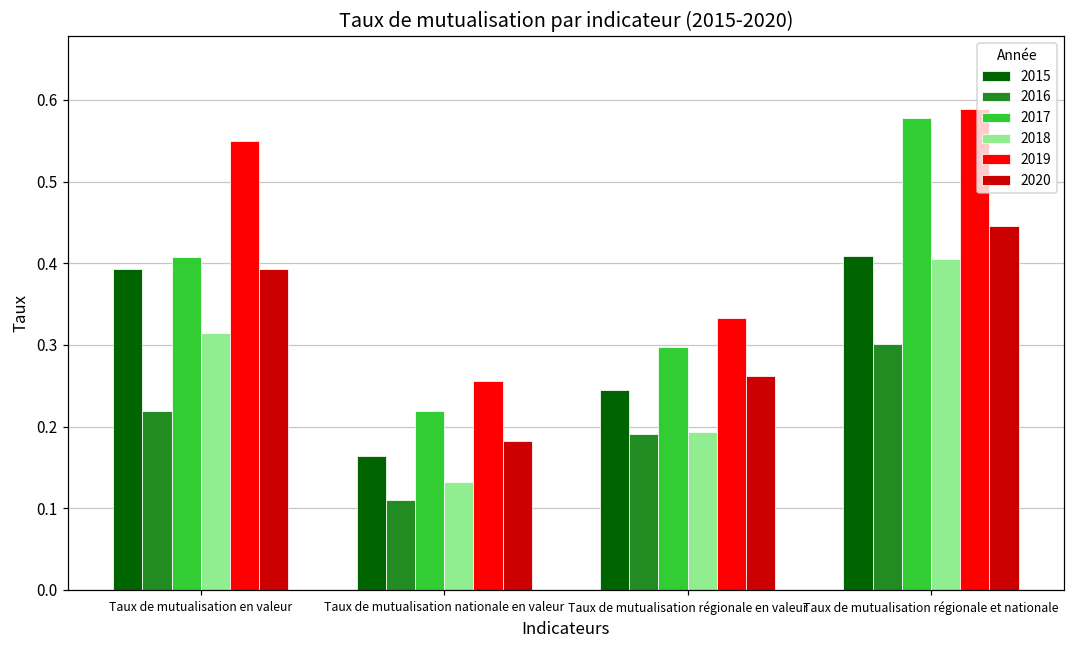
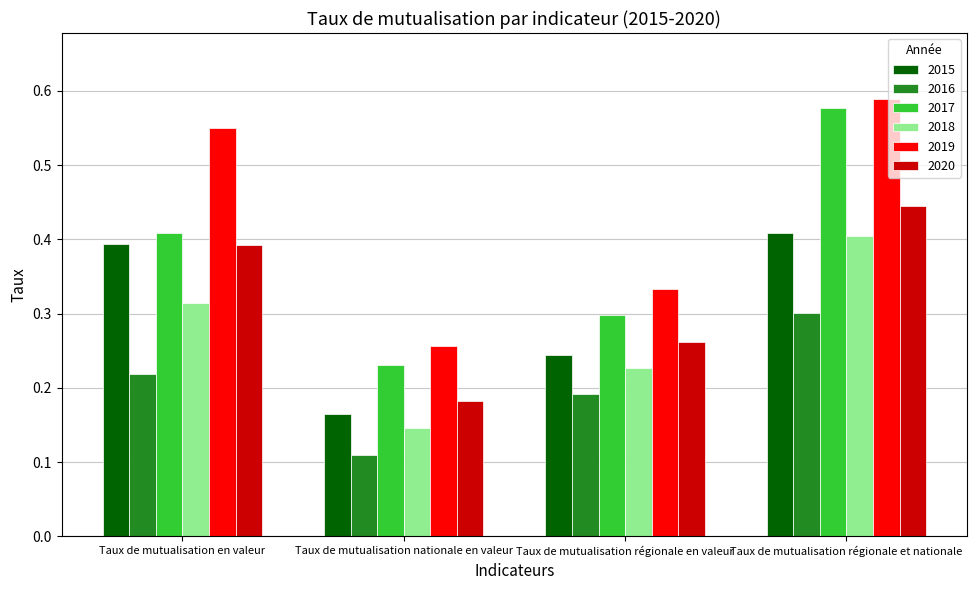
2017, Taux de mutualisation nationale en valeur: 0.22 -> 0.23
2018, Taux de mutualisation nationale en valeur: 0.13 -> 0.15
2018, Taux de mutualisation régionale en valeur: 0.19 -> 0.23
